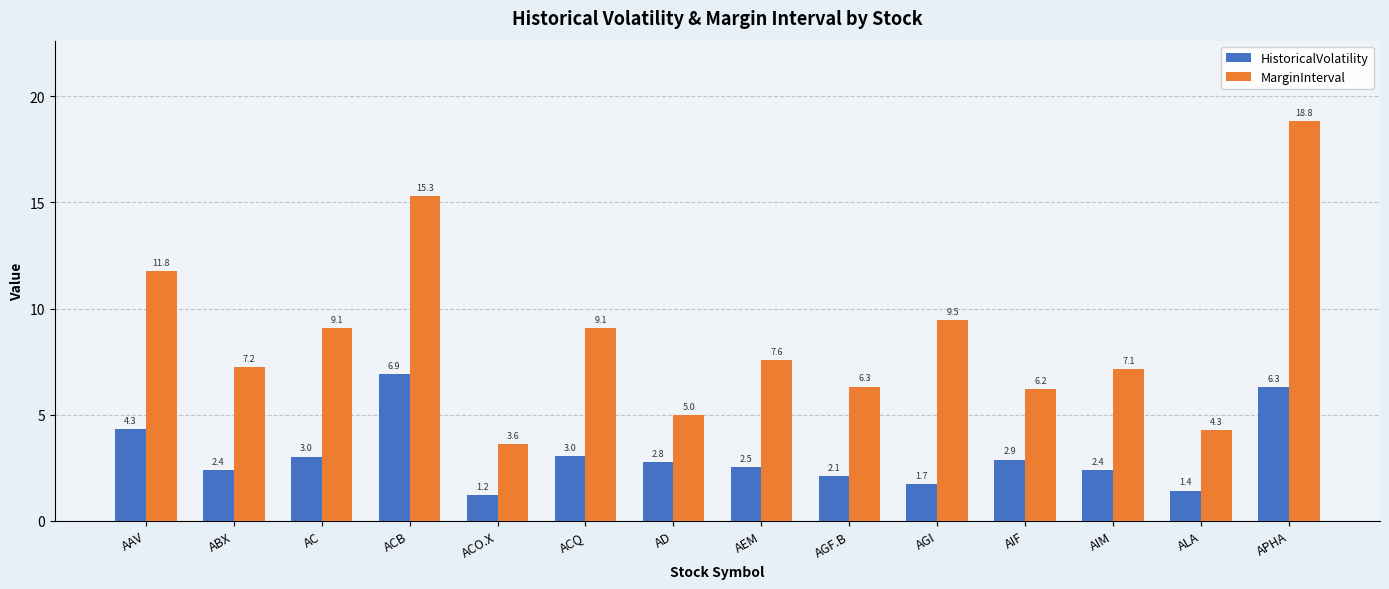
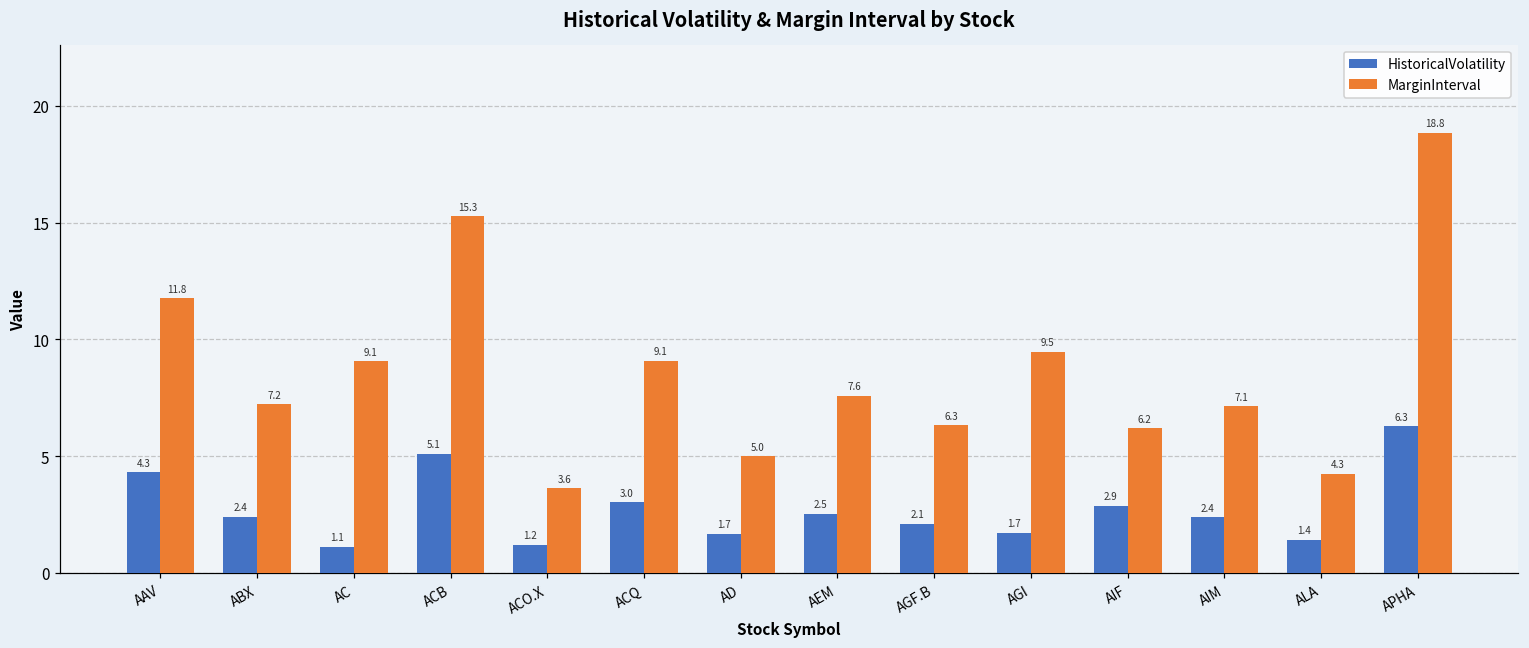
HistoricalVolatility, AC: 3.0 -> 1.1
HistoricalVolatility, ACB: 6.9 -> 5.1
HistoricalVolatility, AD: 2.8 -> 1.7
